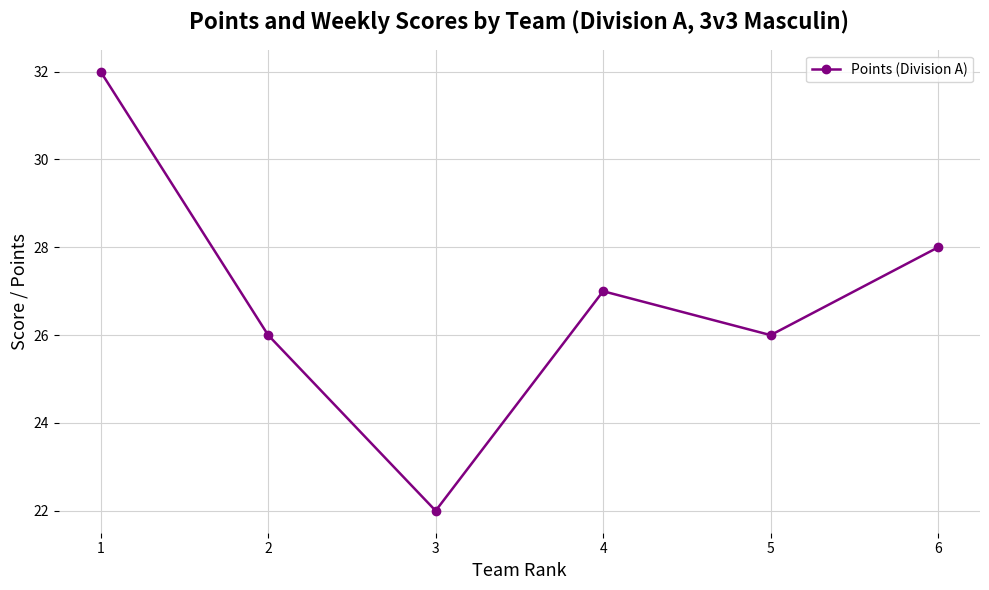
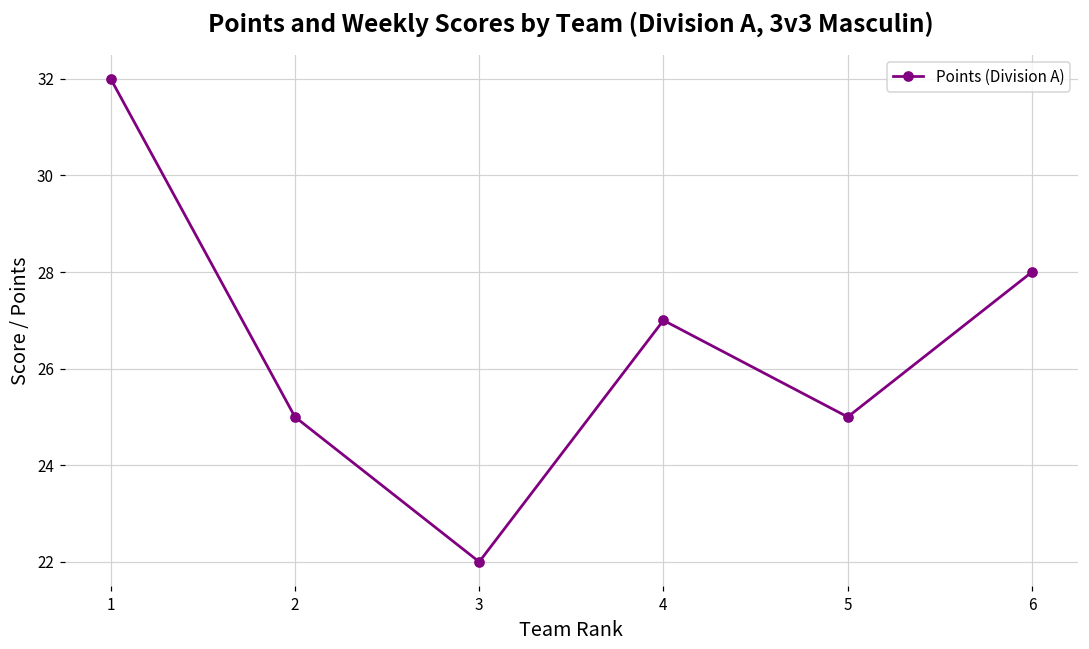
2: 26 -> 25
5: 26 -> 25
